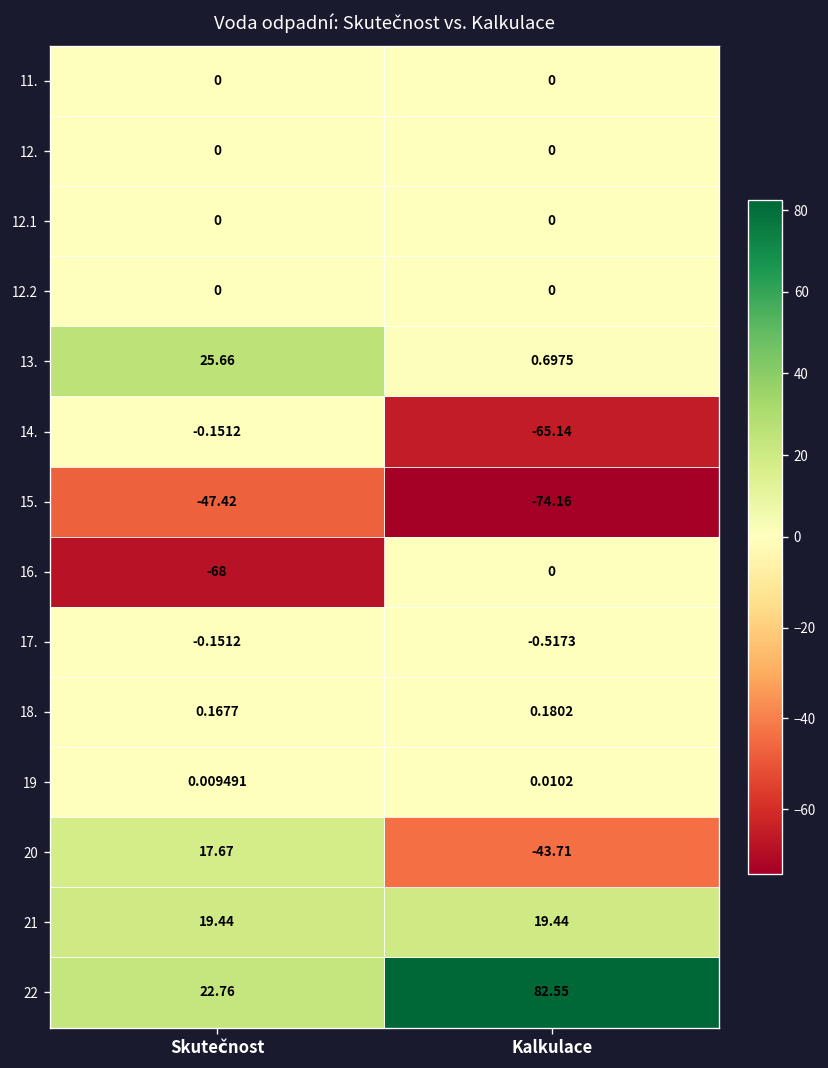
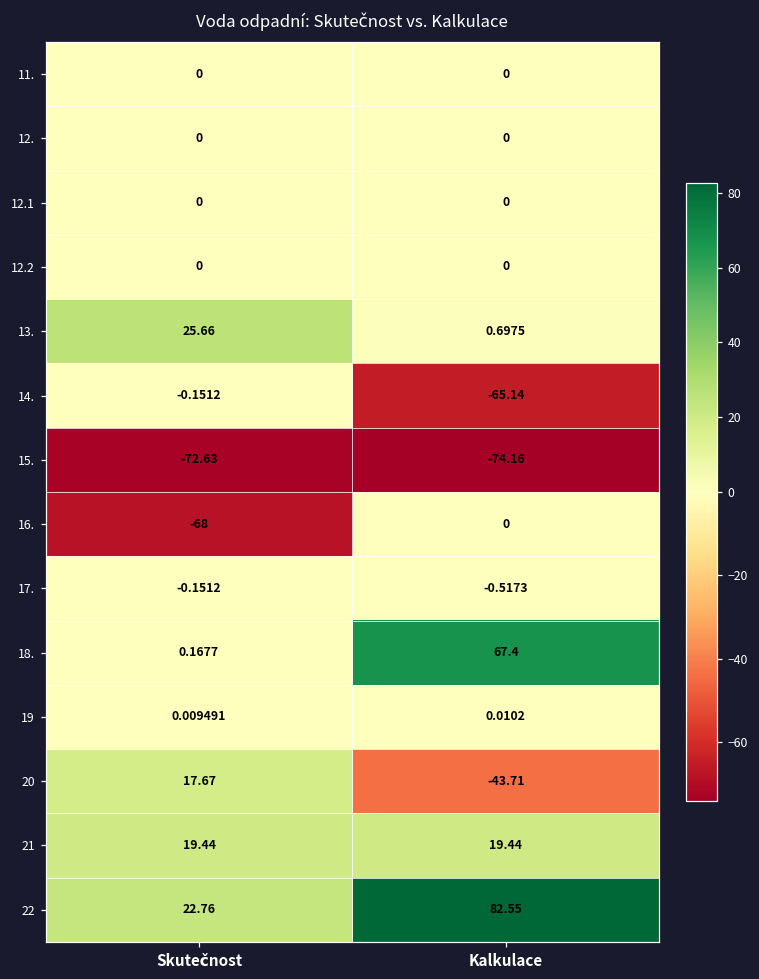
15., Skutečnost: -47.42 -> -72.63
18., Kalkulace: 0.1802 -> 67.4
